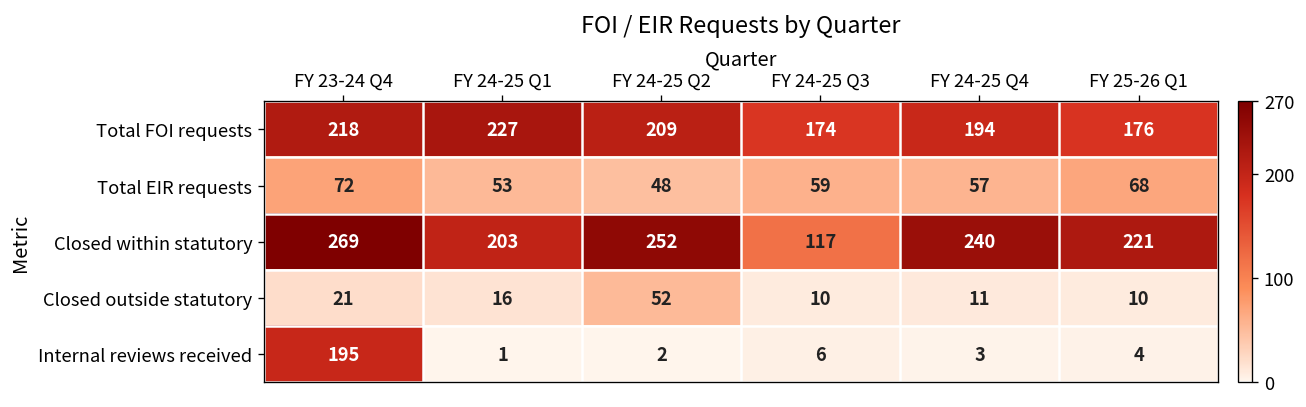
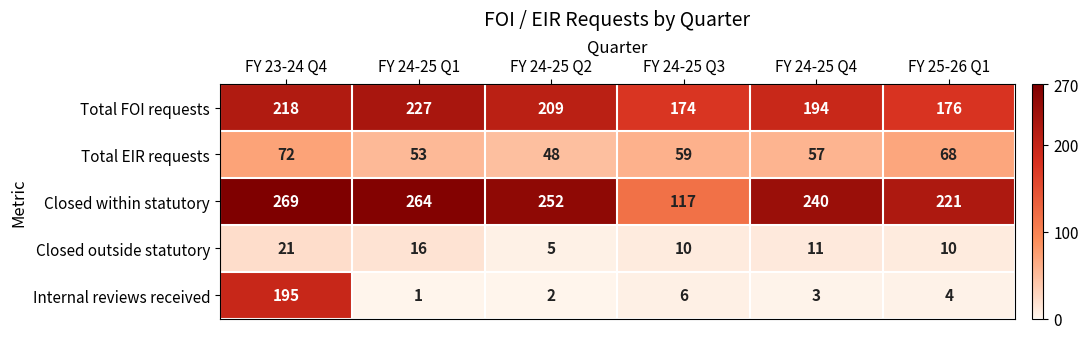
Closed within statutory, FY 24-25 Q1: 203 -> 264
Closed outside statutory, FY 24-25 Q2: 52 -> 5
